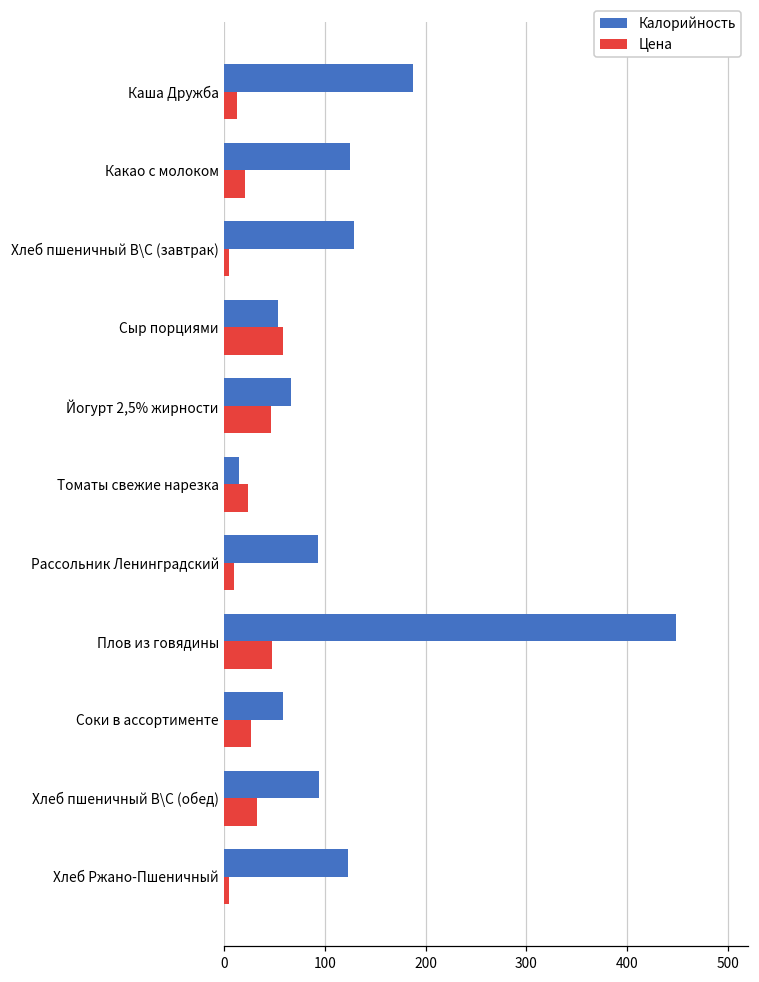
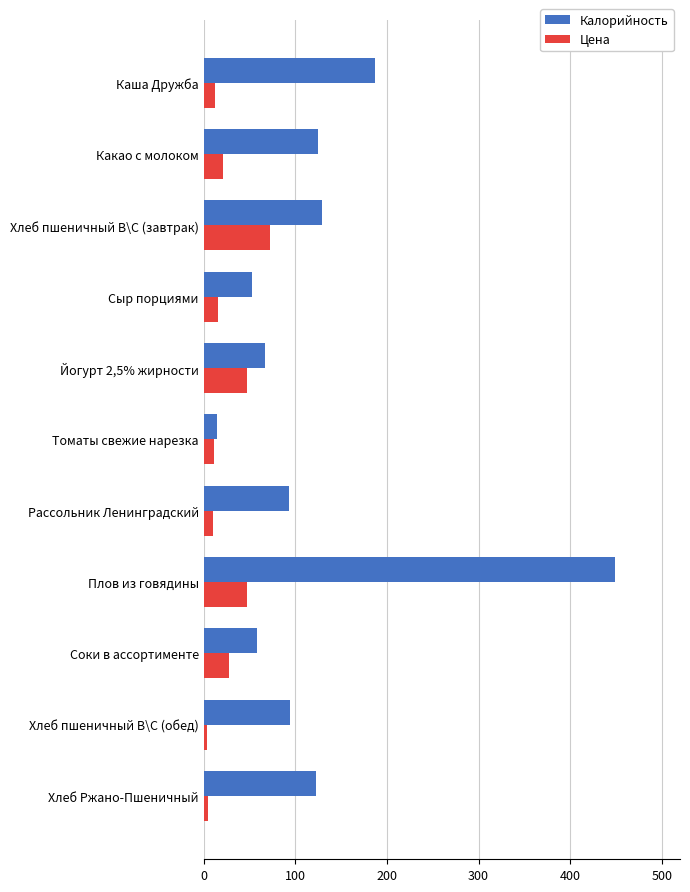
Цена, Хлеб пшеничный В\С (завтрак): 0 -> 70
Цена, Сыр порциями: 60 -> 20
Цена, Томаты свежие нарезка: 20 -> 10
Цена, Хлеб пшеничный В\С (обед): 30 -> 0
